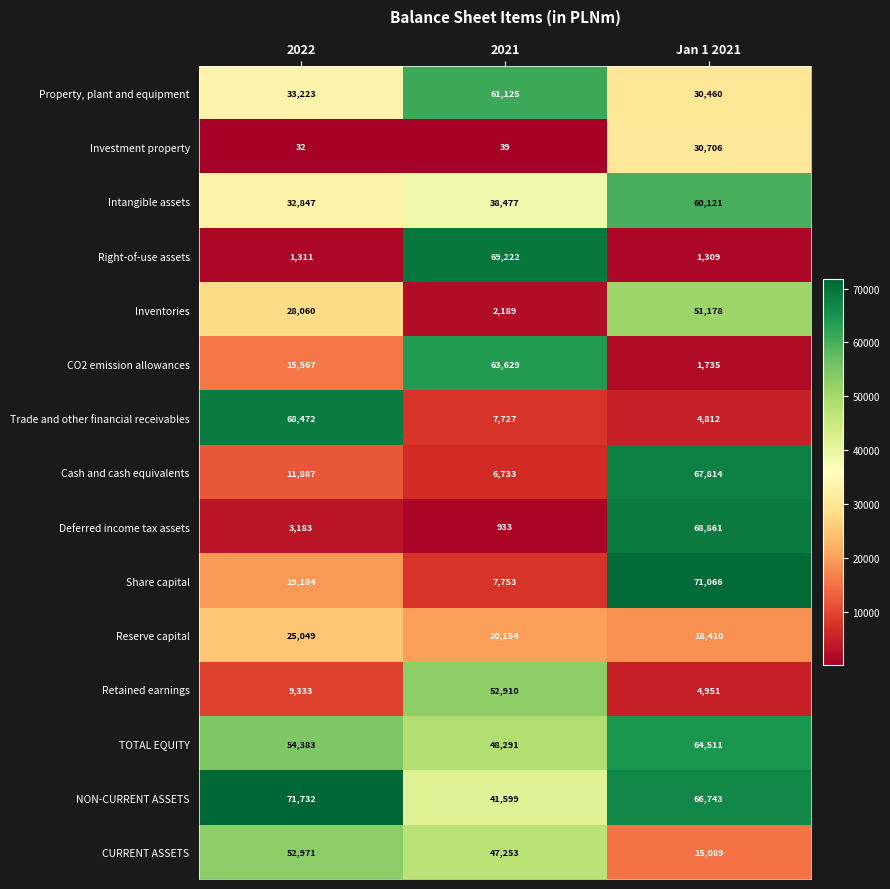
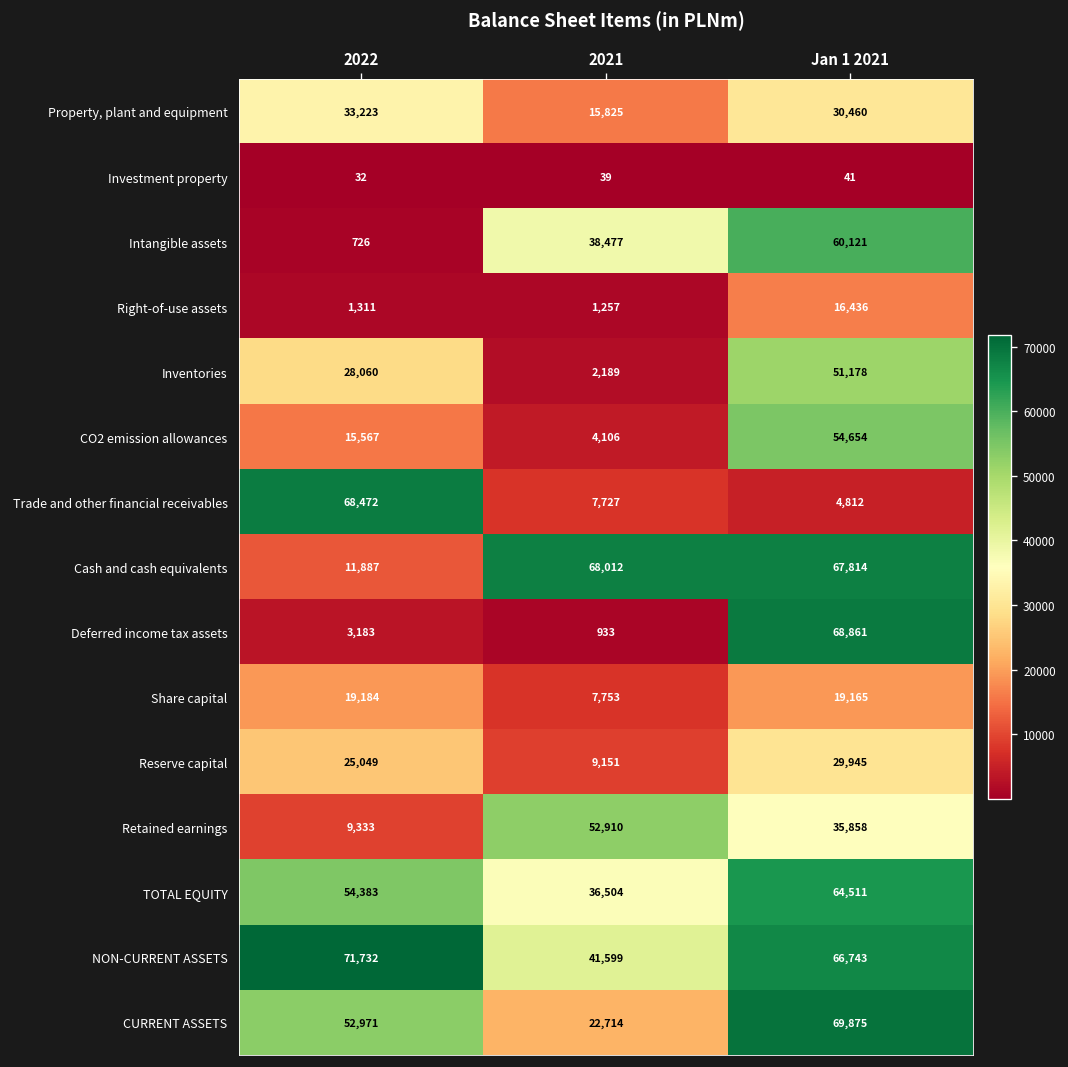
Property, plant and equipment, 2021: 61,125 -> 15,825
Investment property, Jan 1 2021: 30,706 -> 41
Intangible assets, 2022: 32,847 -> 726
Right-of-use assets, 2021: 69,222 -> 1,257
Right-of-use assets, Jan 1 2021: 1,309 -> 16,436
CO2 emission allowances, 2021: 63,629 -> 4,106
CO2 emission allowances, Jan 1 2021: 1,735 -> 54,654
Cash and cash equivalents, 2021: 6,733 -> 68,012
Share capital, Jan 1 2021: 71,066 -> 19,165
Reserve capital, 2021: 20,154 -> 9,151
Reserve capital, Jan 1 2021: 18,410 -> 29,945
Retained earnings, Jan 1 2021: 4,951 -> 35,858
TOTAL EQUITY, 2021: 48,291 -> 36,504
CURRENT ASSETS, 2021: 47,253 -> 22,714
CURRENT ASSETS, Jan 1 2021: 15,089 -> 69,875
